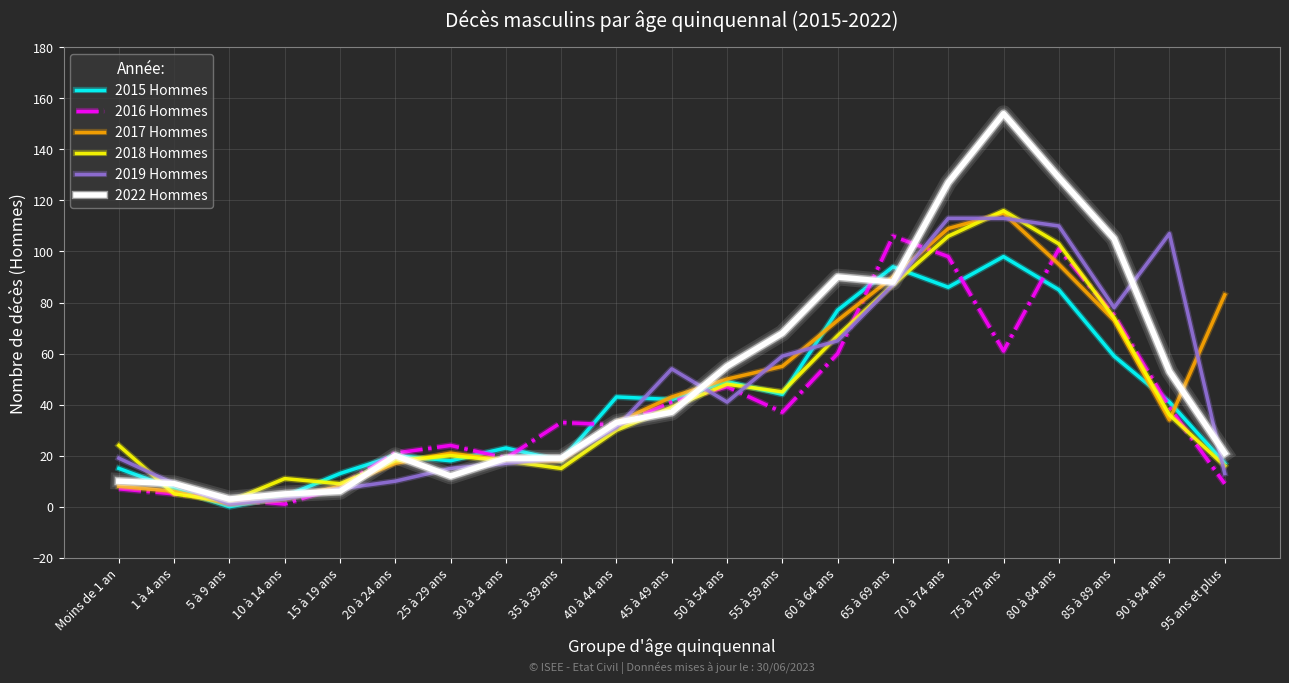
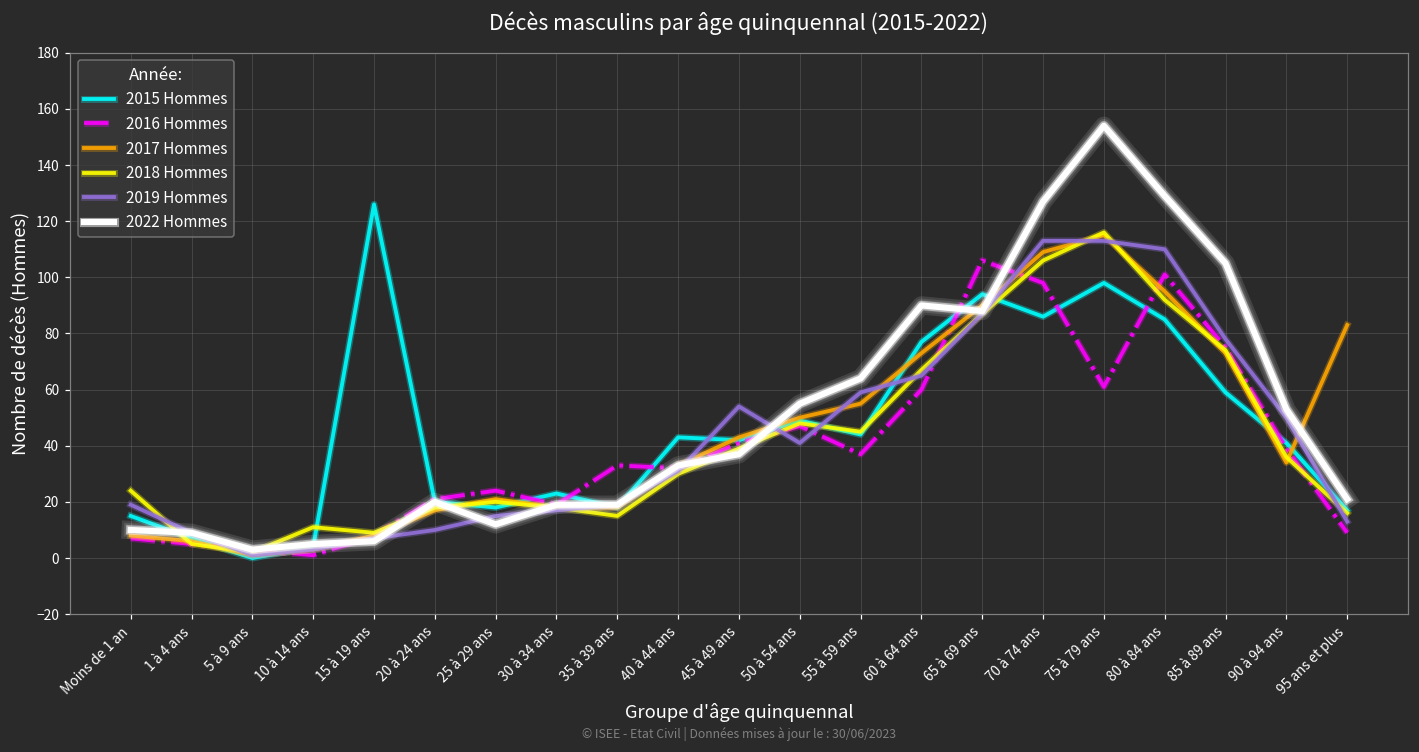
2015 Hommes, 15 à 19 ans: 13 -> 126
2022 Hommes, 55 à 59 ans: 68 -> 64
2018 Hommes, 80 à 84 ans: 103 -> 92
2019 Hommes, 90 à 94 ans: 107 -> 50
